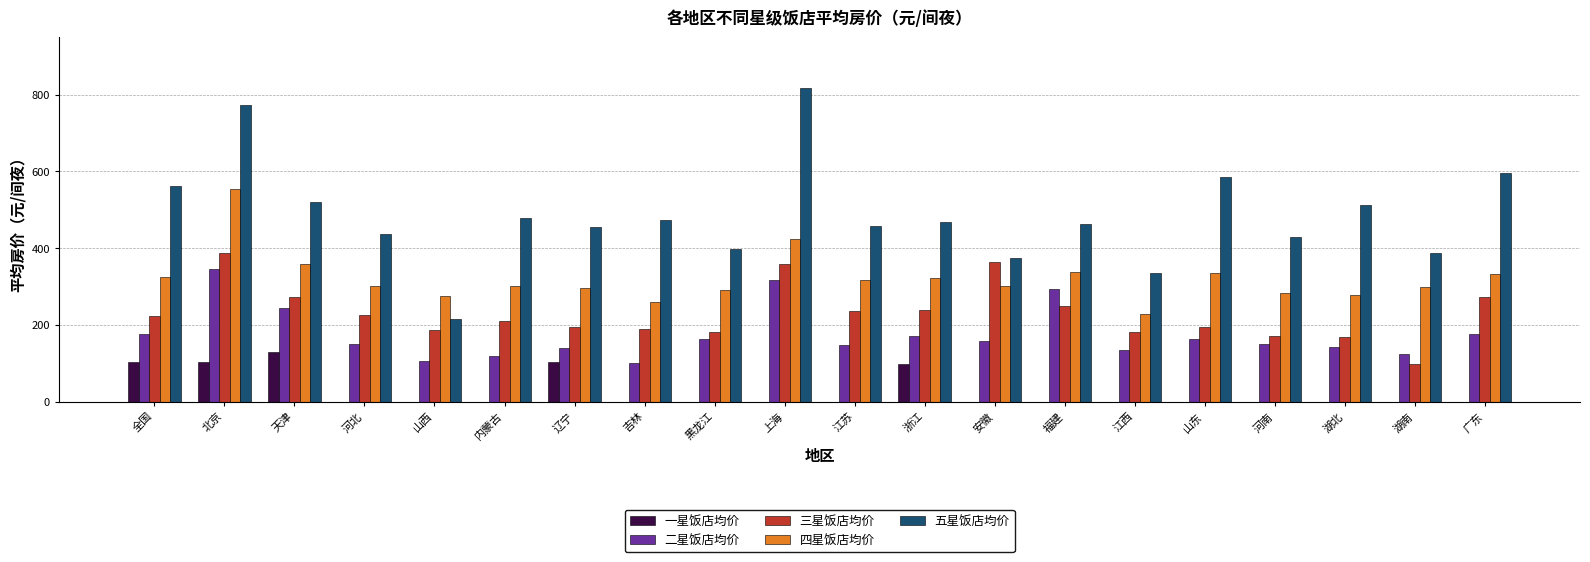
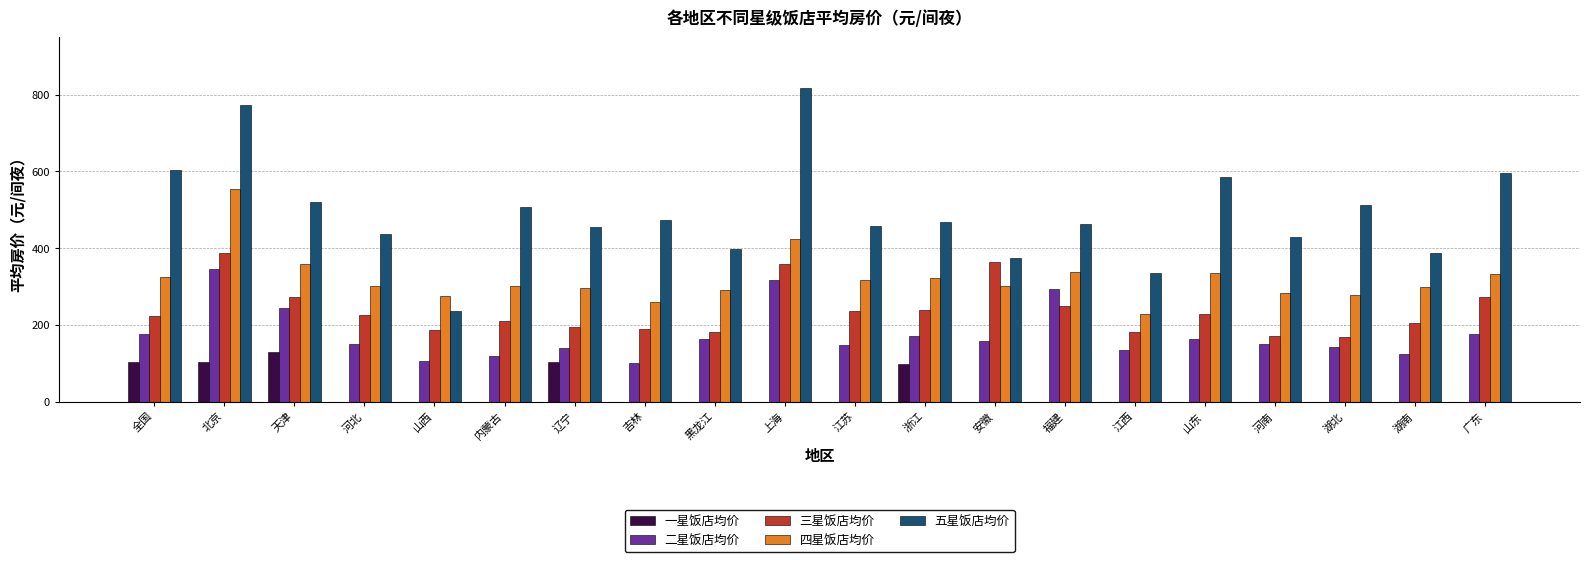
五星饭店均价, 全国: 560 -> 600
五星饭店均价, 山西: 210 -> 240
五星饭店均价, 内蒙古: 480 -> 510
三星饭店均价, 山东: 190 -> 230
三星饭店均价, 湖南: 100 -> 200
